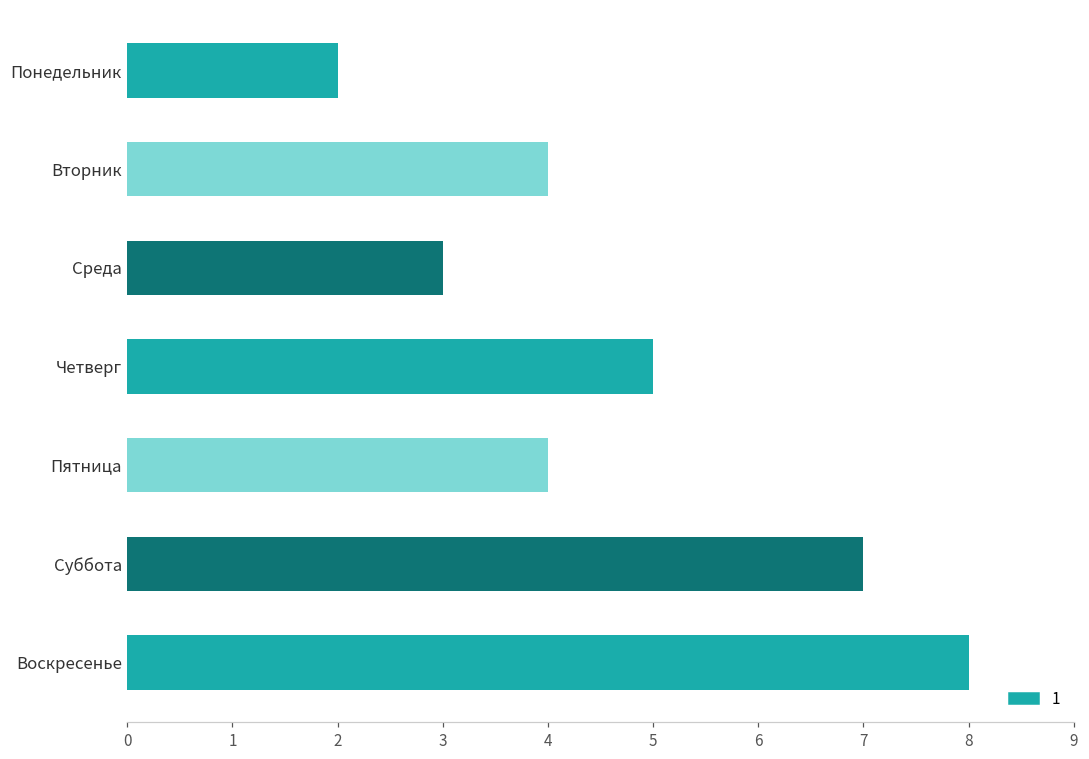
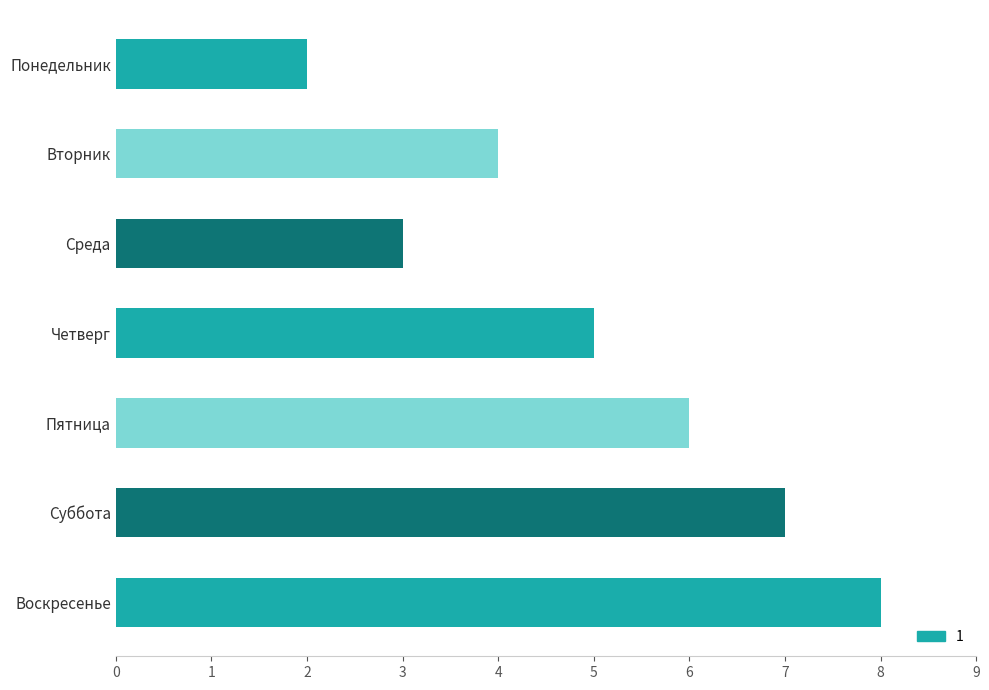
Пятница: 4 -> 6
